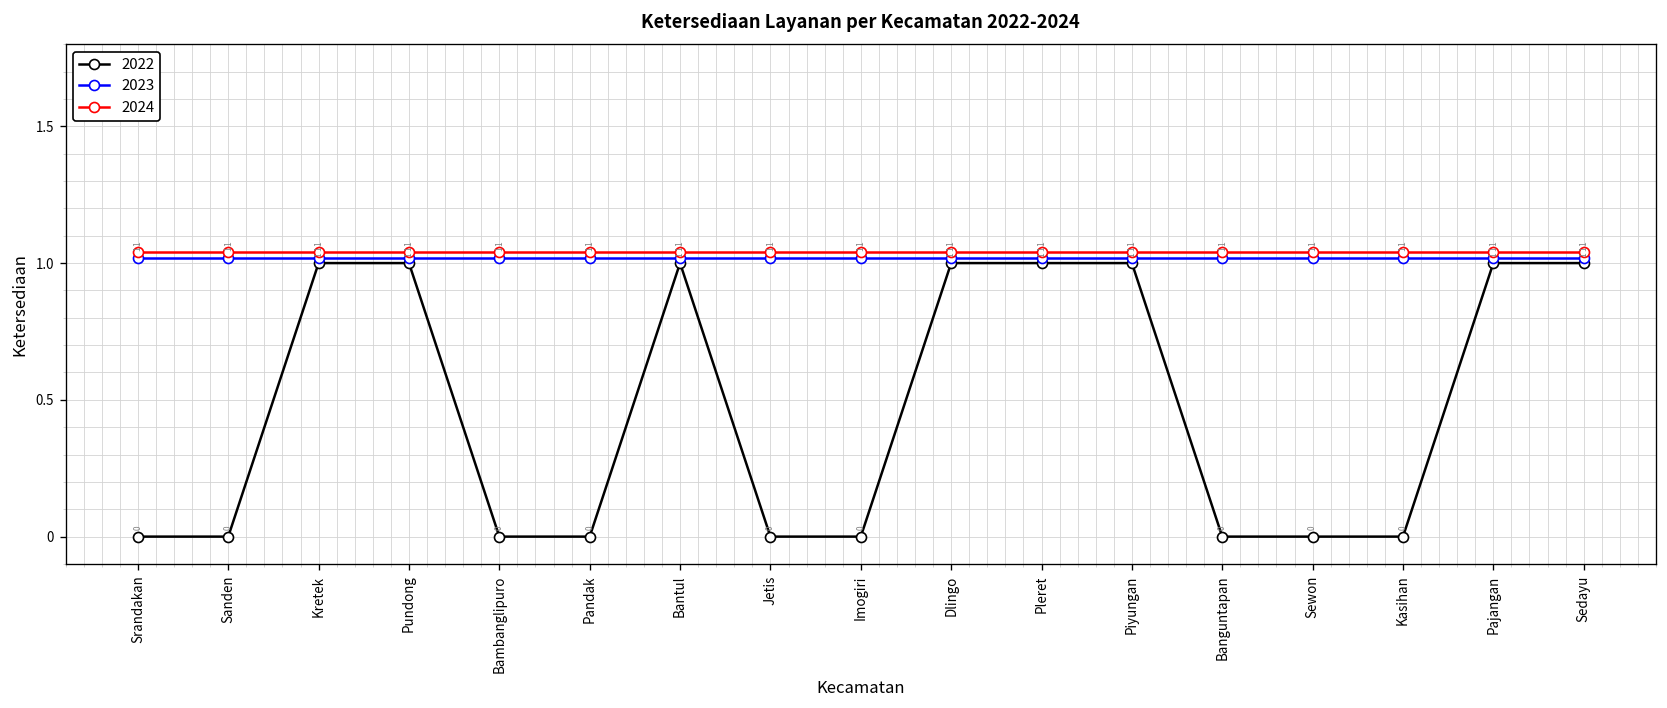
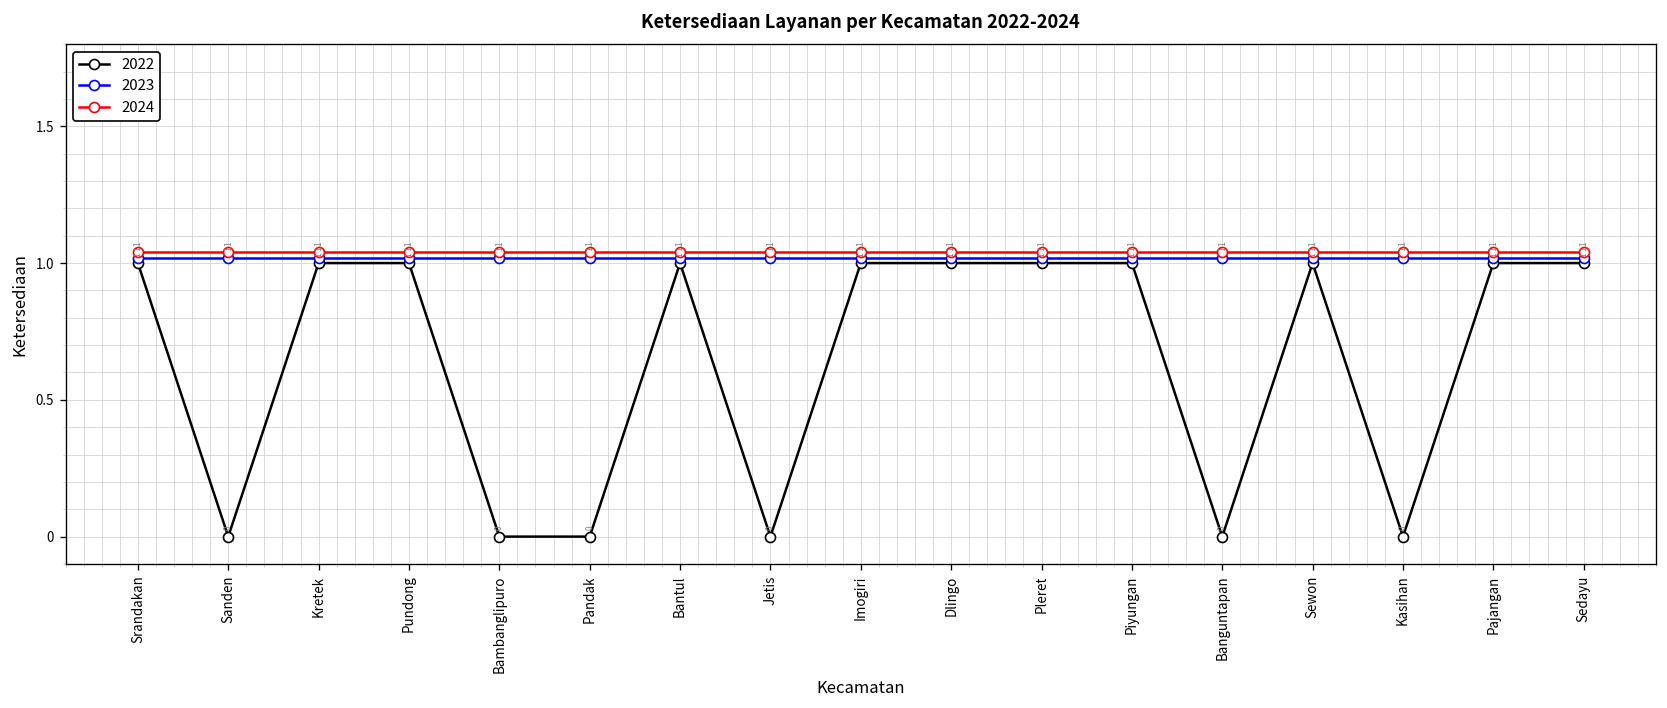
2022, Srandakan: 0 -> 1
2022, Imogiri: 0 -> 1
2022, Sewon: 0 -> 1
